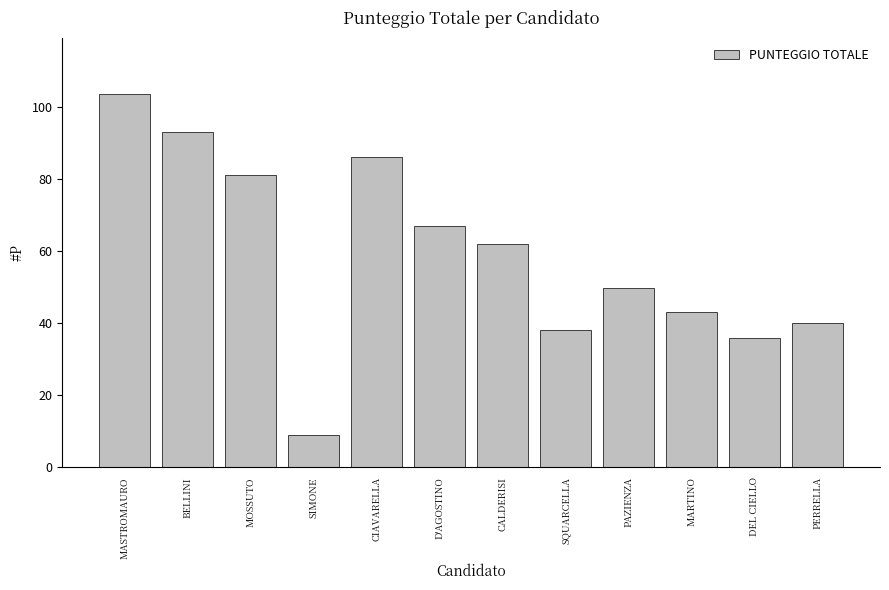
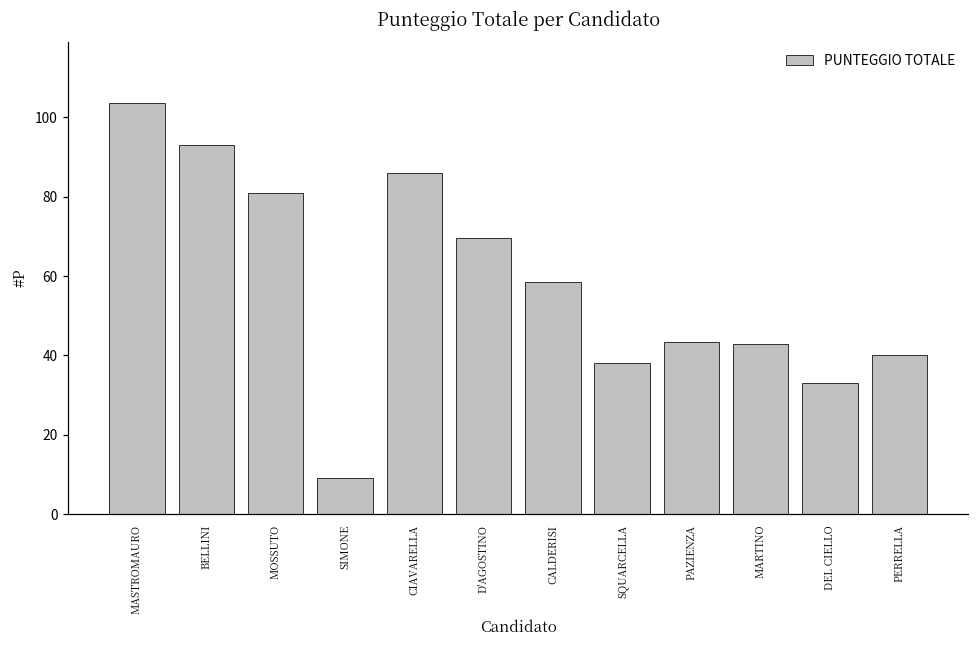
D'AGOSTINO: 67 -> 70
CALDERISI: 62 -> 59
PAZIENZA: 50 -> 44
DEL CIELLO: 36 -> 33
